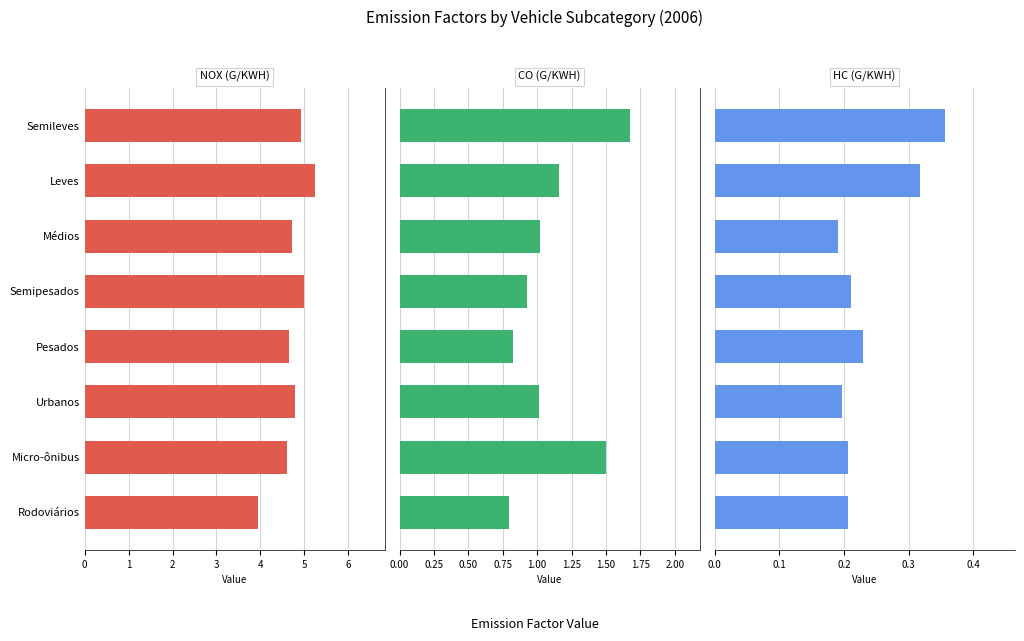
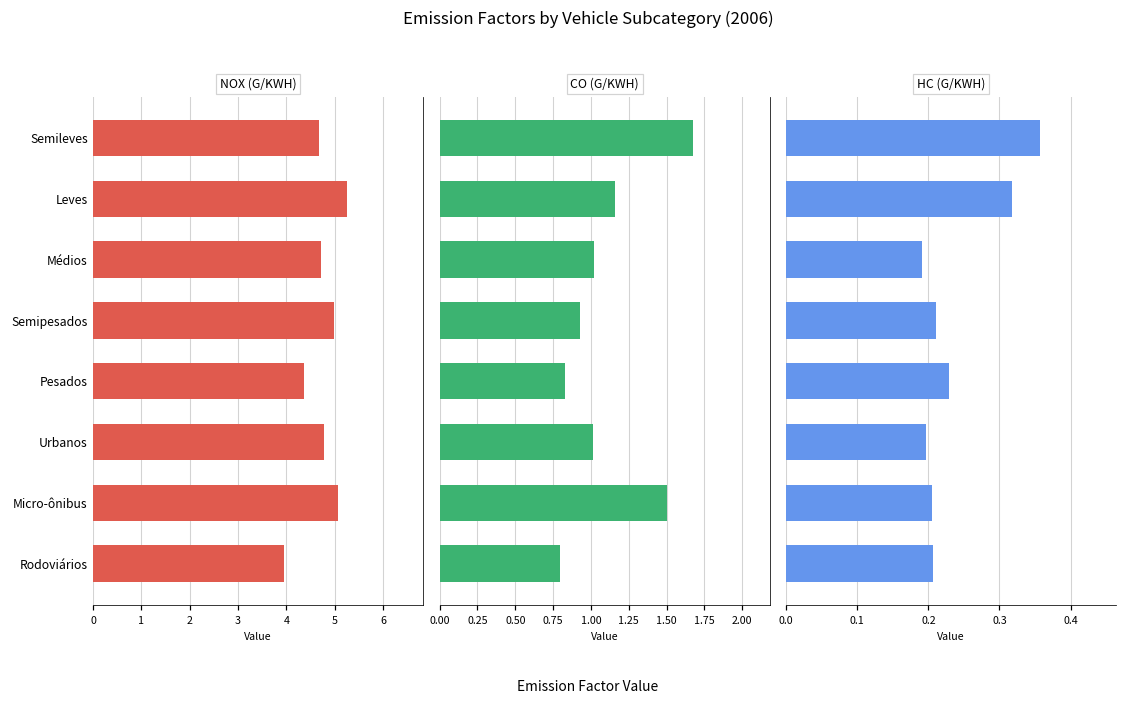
NOX (G/KWH), Semileves: 4.9 -> 4.7
NOX (G/KWH), Pesados: 4.7 -> 4.4
NOX (G/KWH), Micro-ônibus: 4.6 -> 5.1
